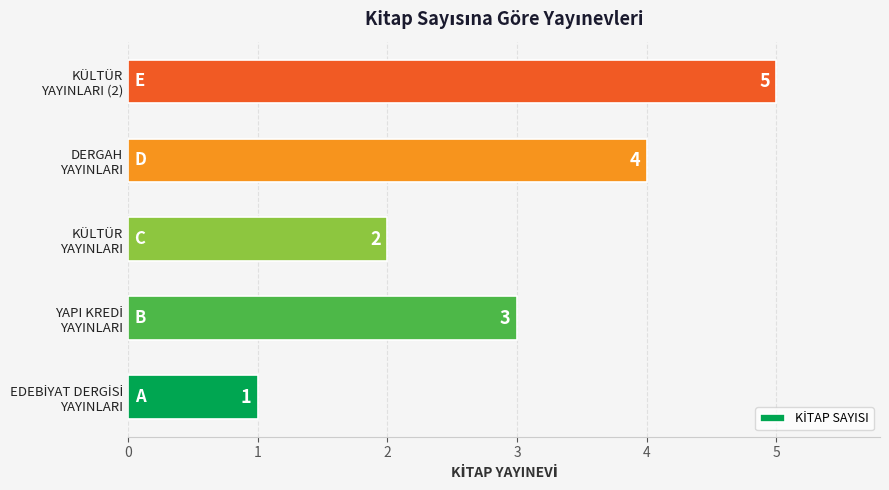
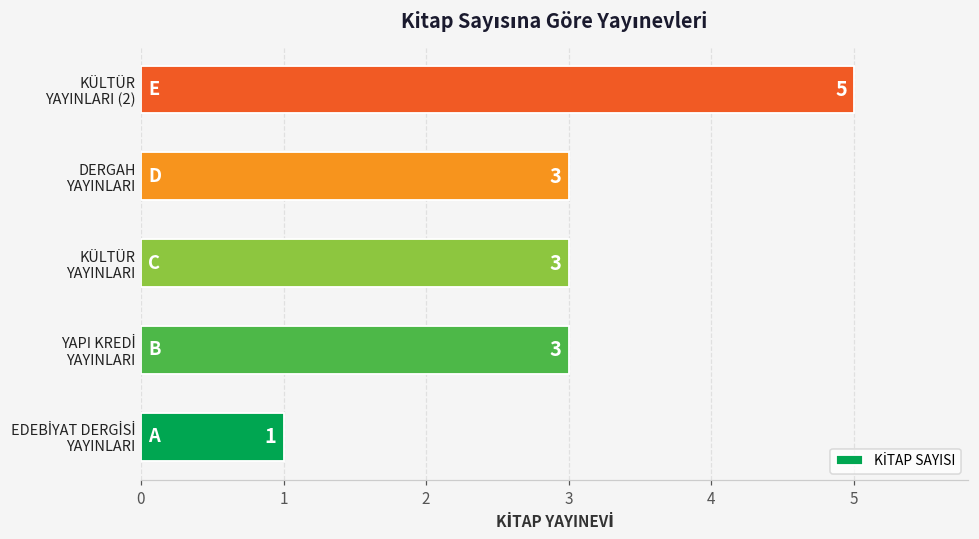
DERGAH YAYINLARI: 4 -> 3
KÜLTÜR YAYINLARI: 2 -> 3
